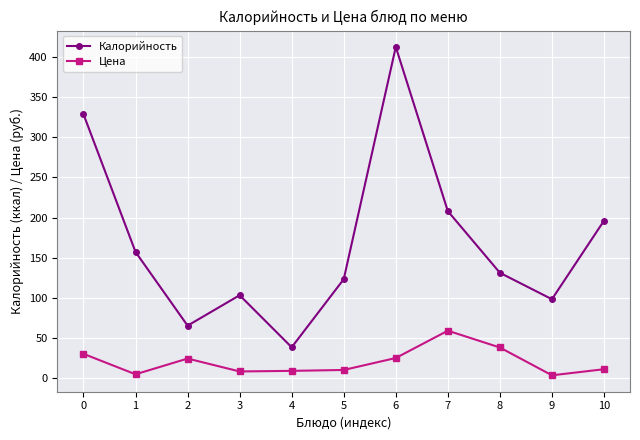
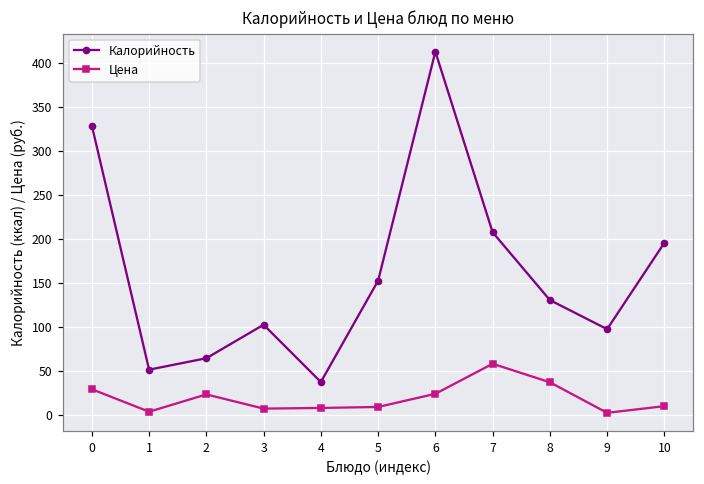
Калорийность, 1: 160 -> 50
Калорийность, 5: 120 -> 150
